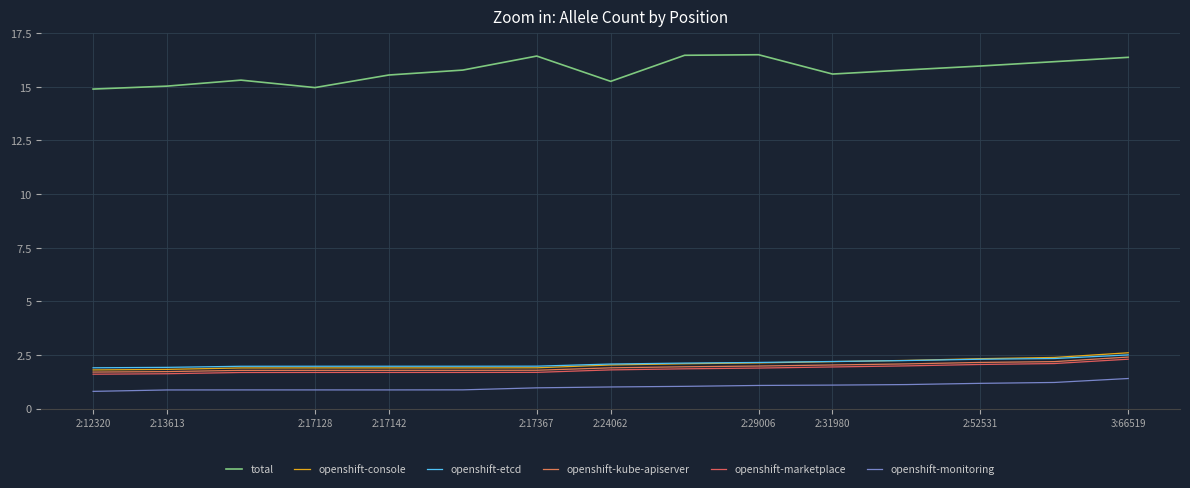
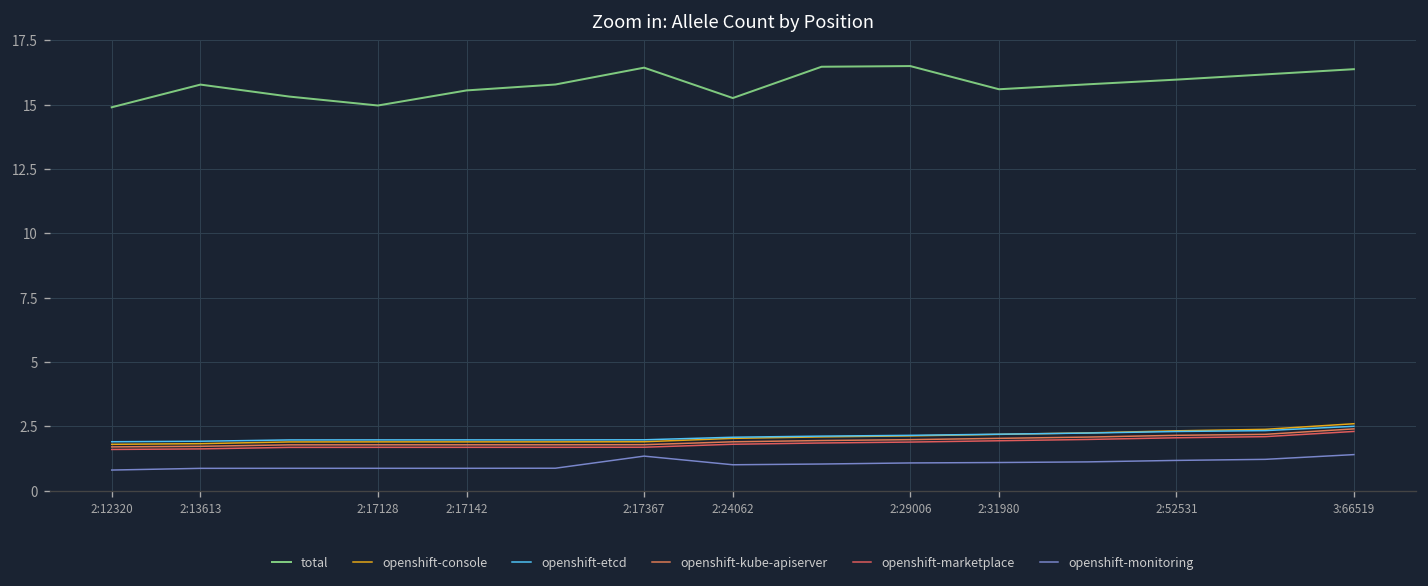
total, 2:13613: 15.0 -> 15.8
openshift-monitoring, 2:17367: 1.0 -> 1.3
